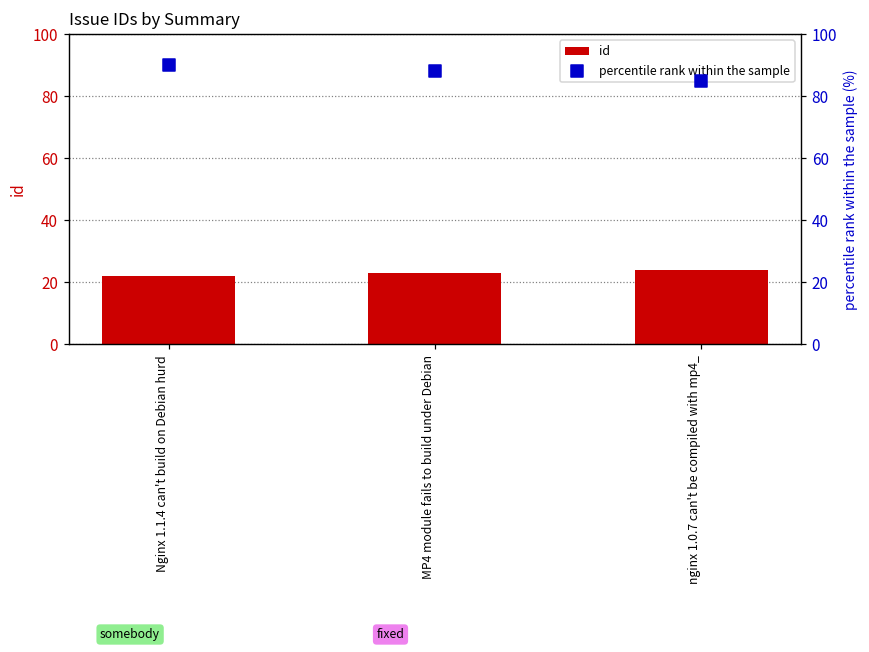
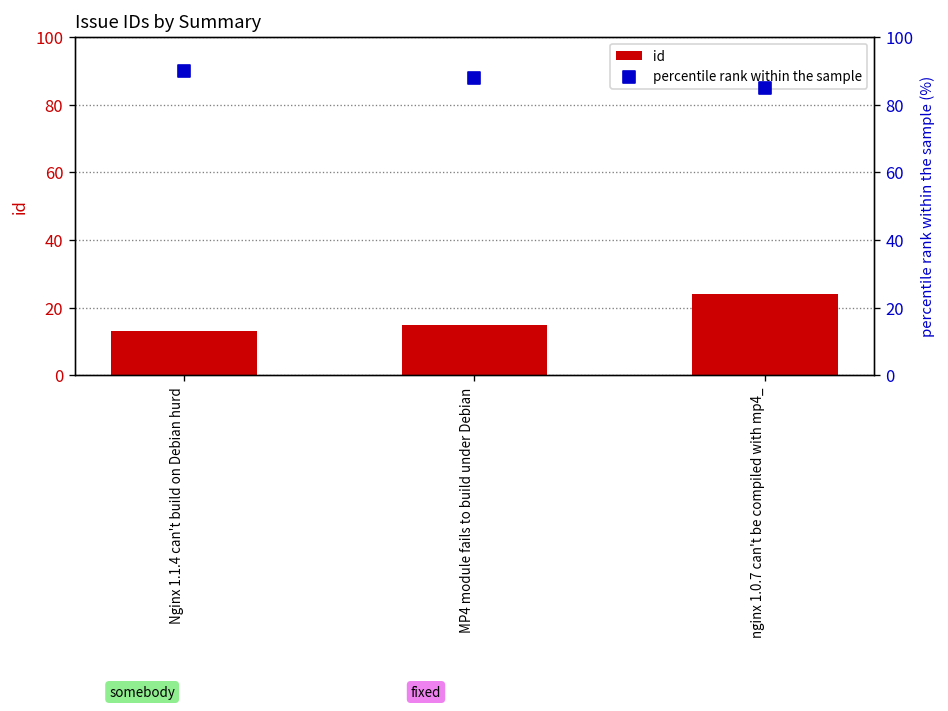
id, Nginx 1.1.4 can't build on Debian hurd: 22 -> 13
id, MP4 module fails to build under Debian: 23 -> 15
